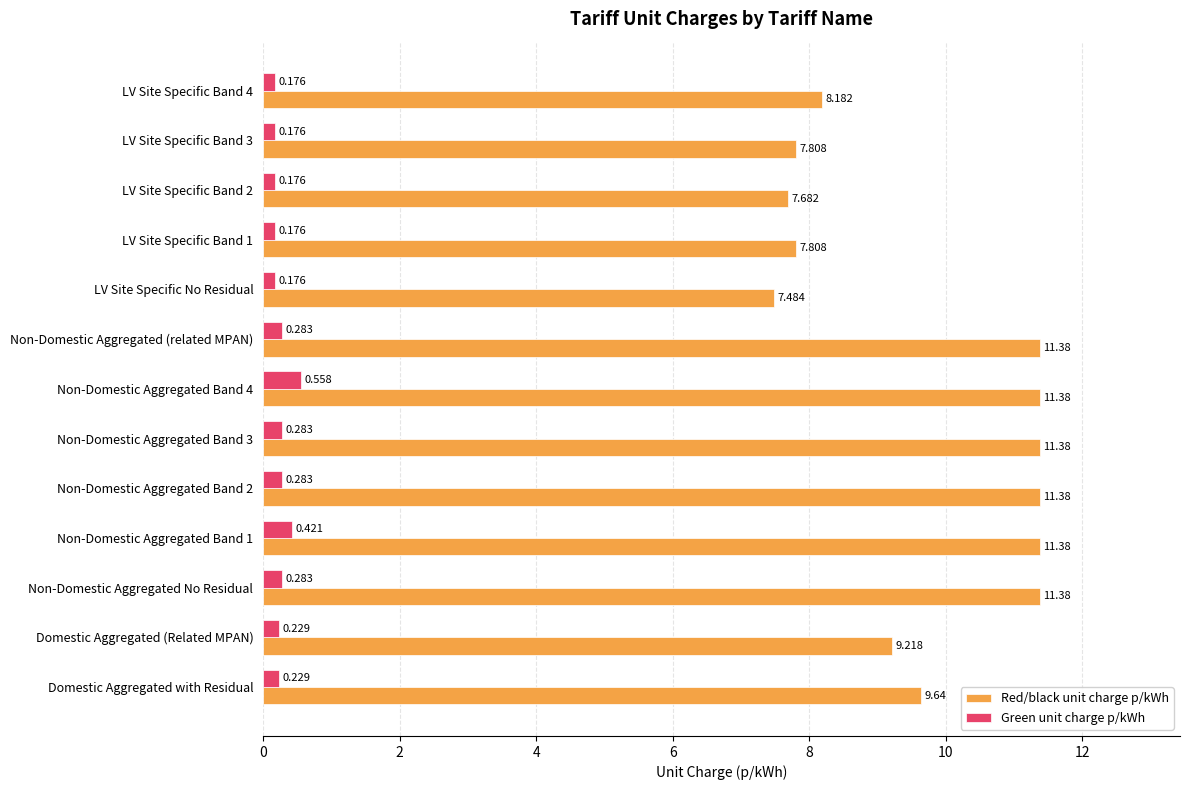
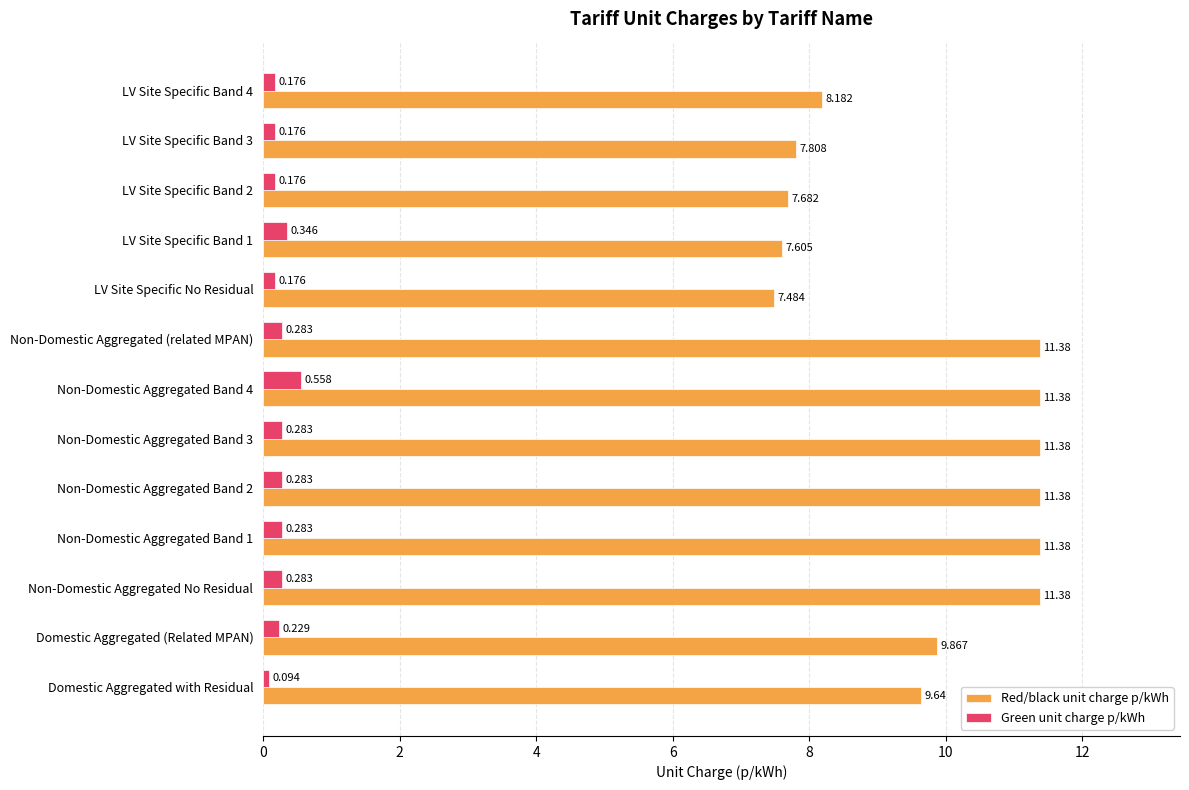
Green unit charge p/kWh, LV Site Specific Band 1: 0.176 -> 0.346
Red/black unit charge p/kWh, LV Site Specific Band 1: 7.808 -> 7.605
Green unit charge p/kWh, Non-Domestic Aggregated Band 1: 0.421 -> 0.283
Red/black unit charge p/kWh, Domestic Aggregated (Related MPAN): 9.218 -> 9.867
Green unit charge p/kWh, Domestic Aggregated with Residual: 0.229 -> 0.094
